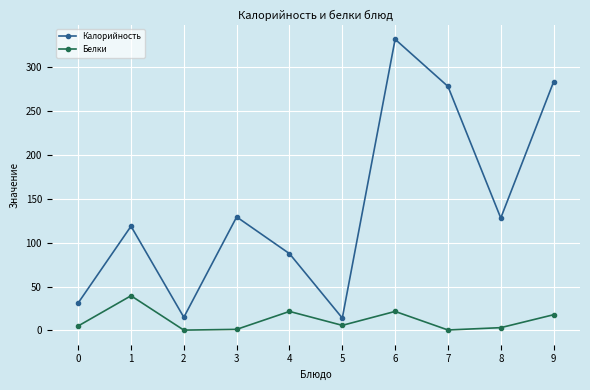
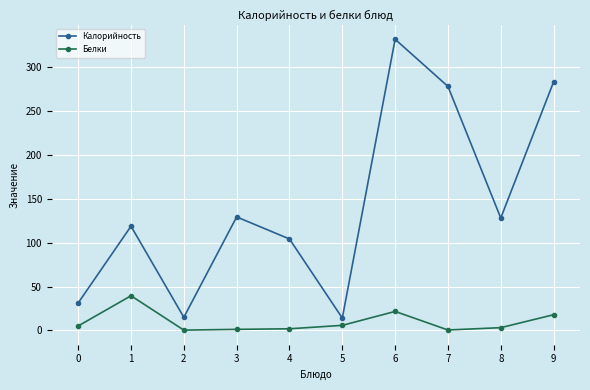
Калорийность, 4: 90 -> 100
Белки, 4: 20 -> 0
